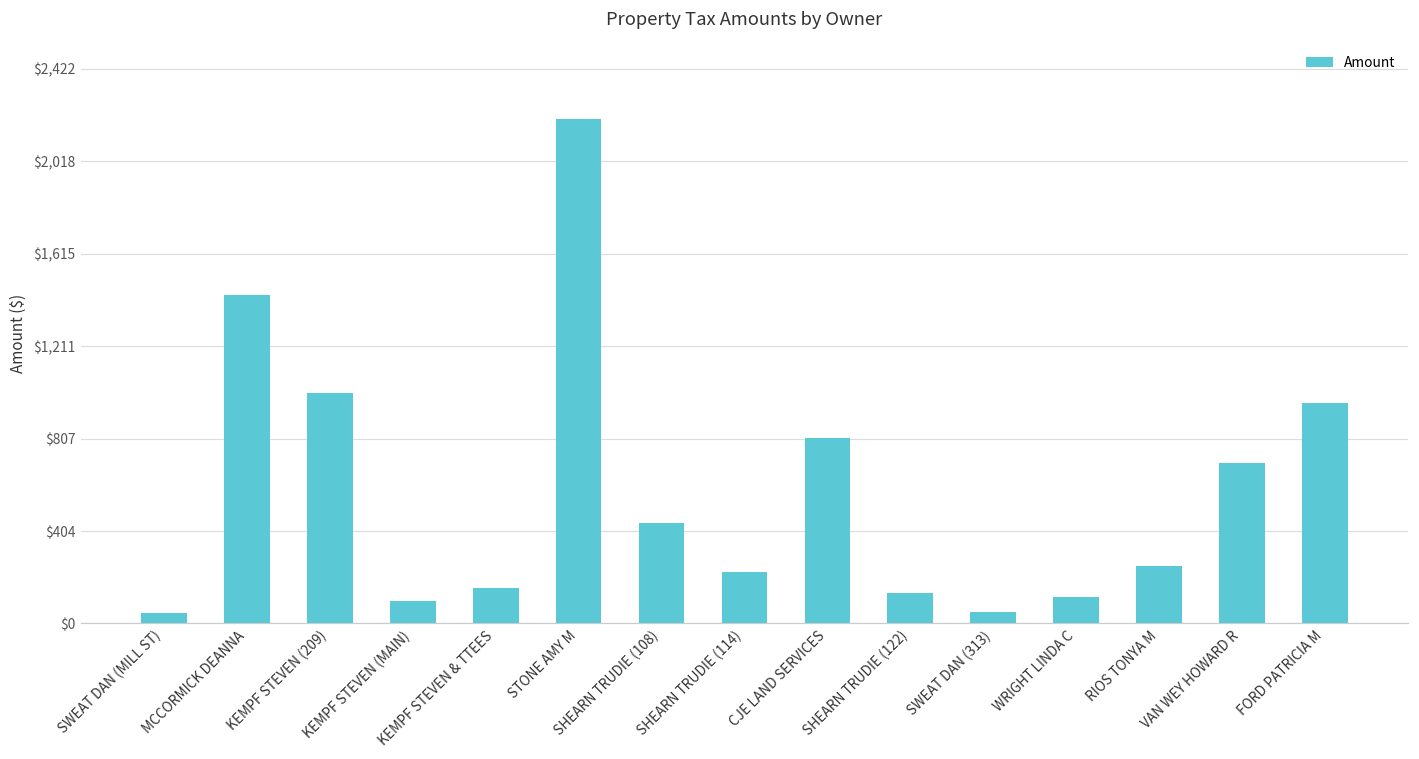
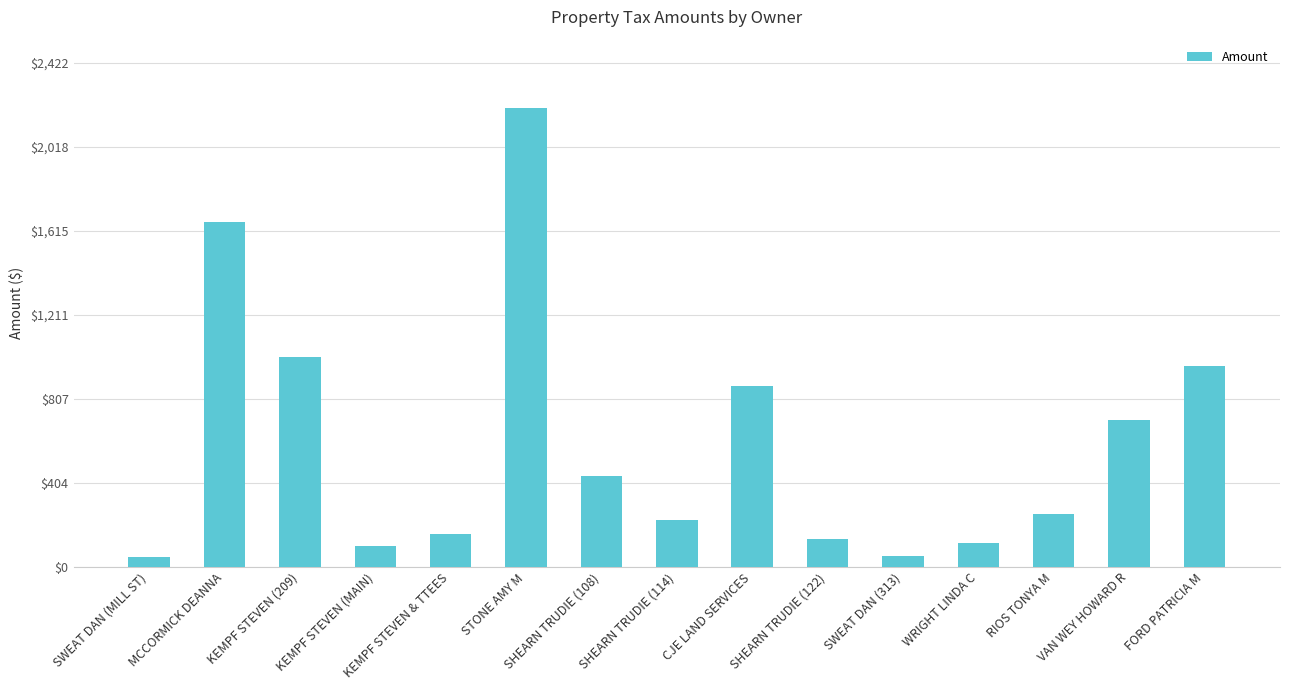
MCCORMICK DEANNA: $1,430 -> $1,660
CJE LAND SERVICES: $810 -> $870
